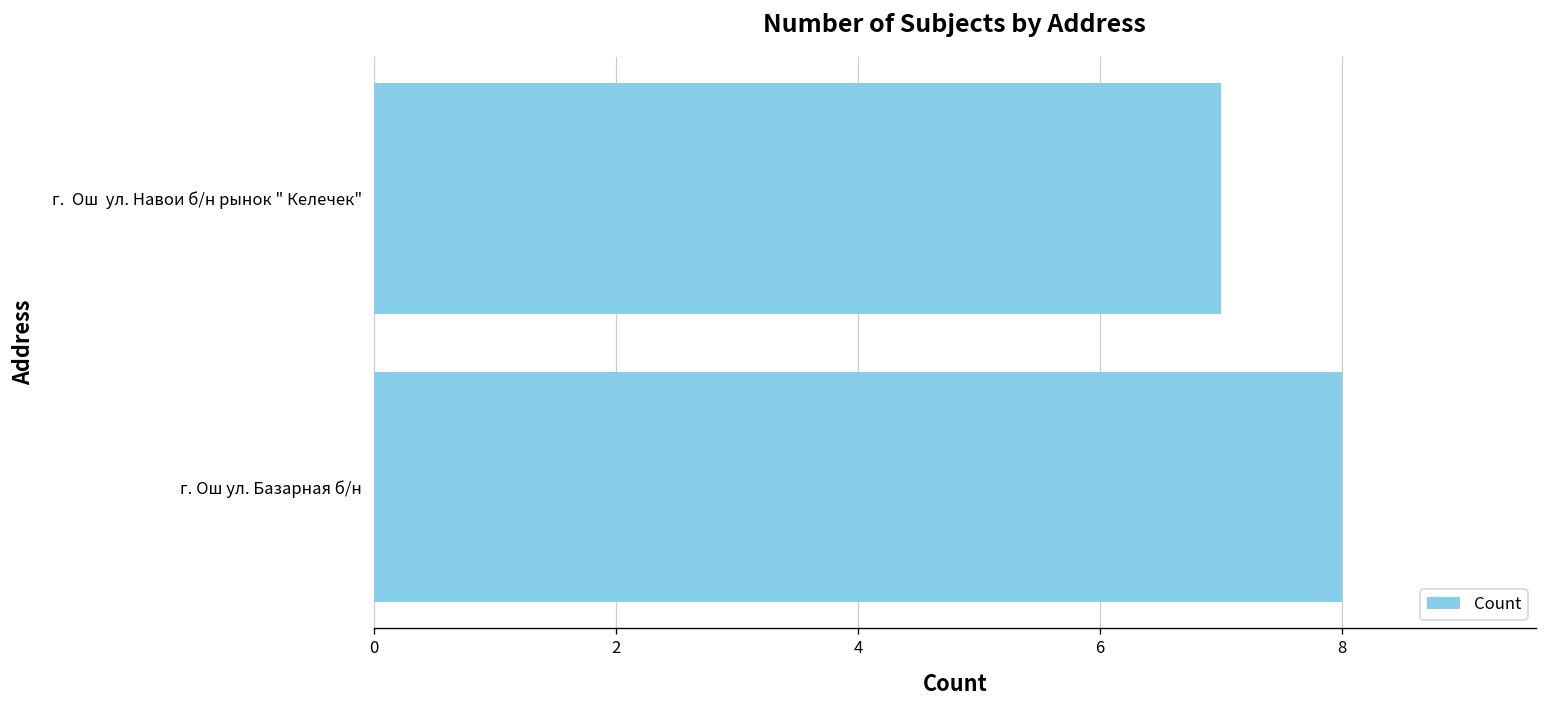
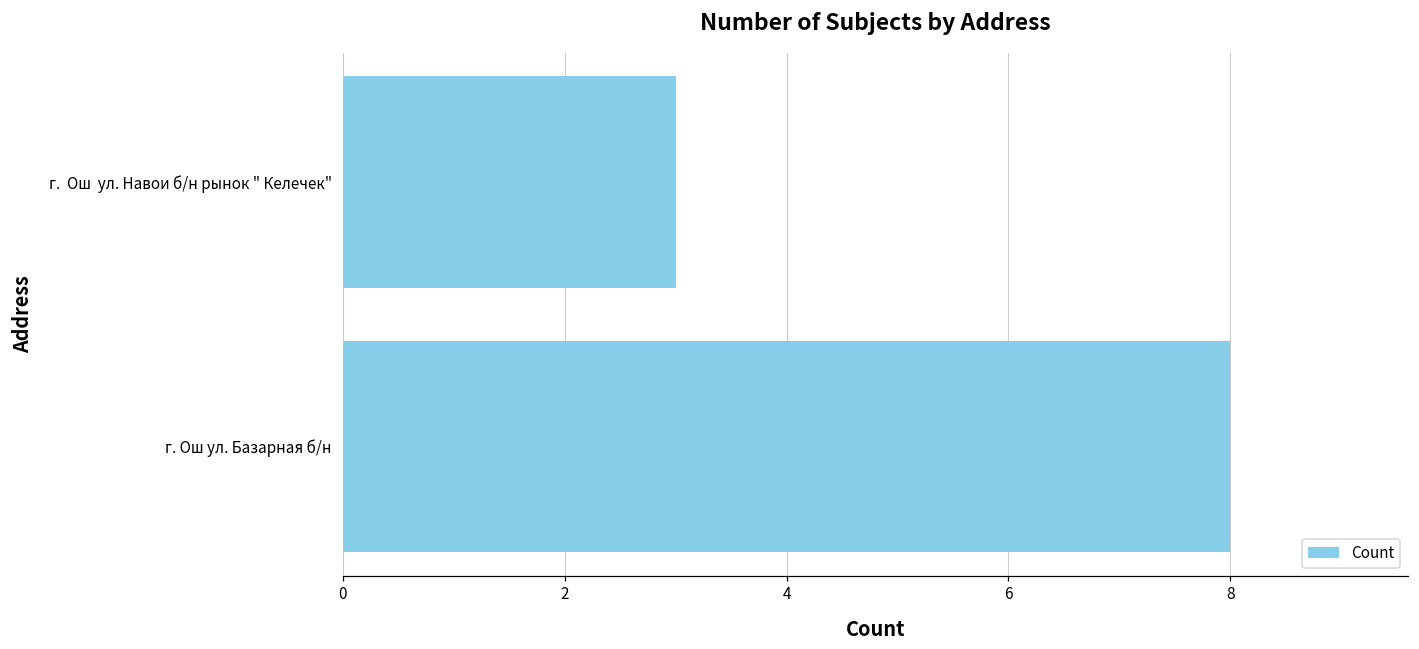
г. Ош ул. Навои б/н рынок " Келечек": 7 -> 3
